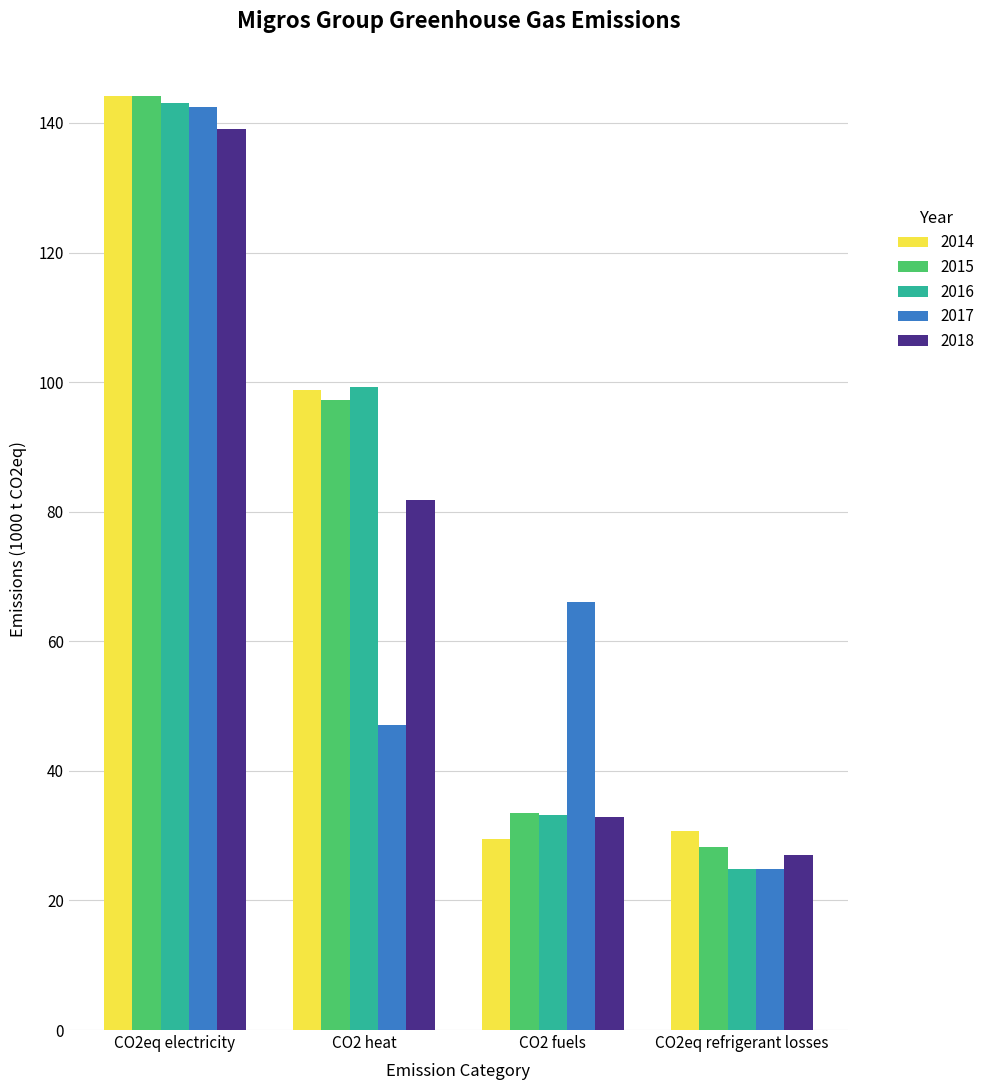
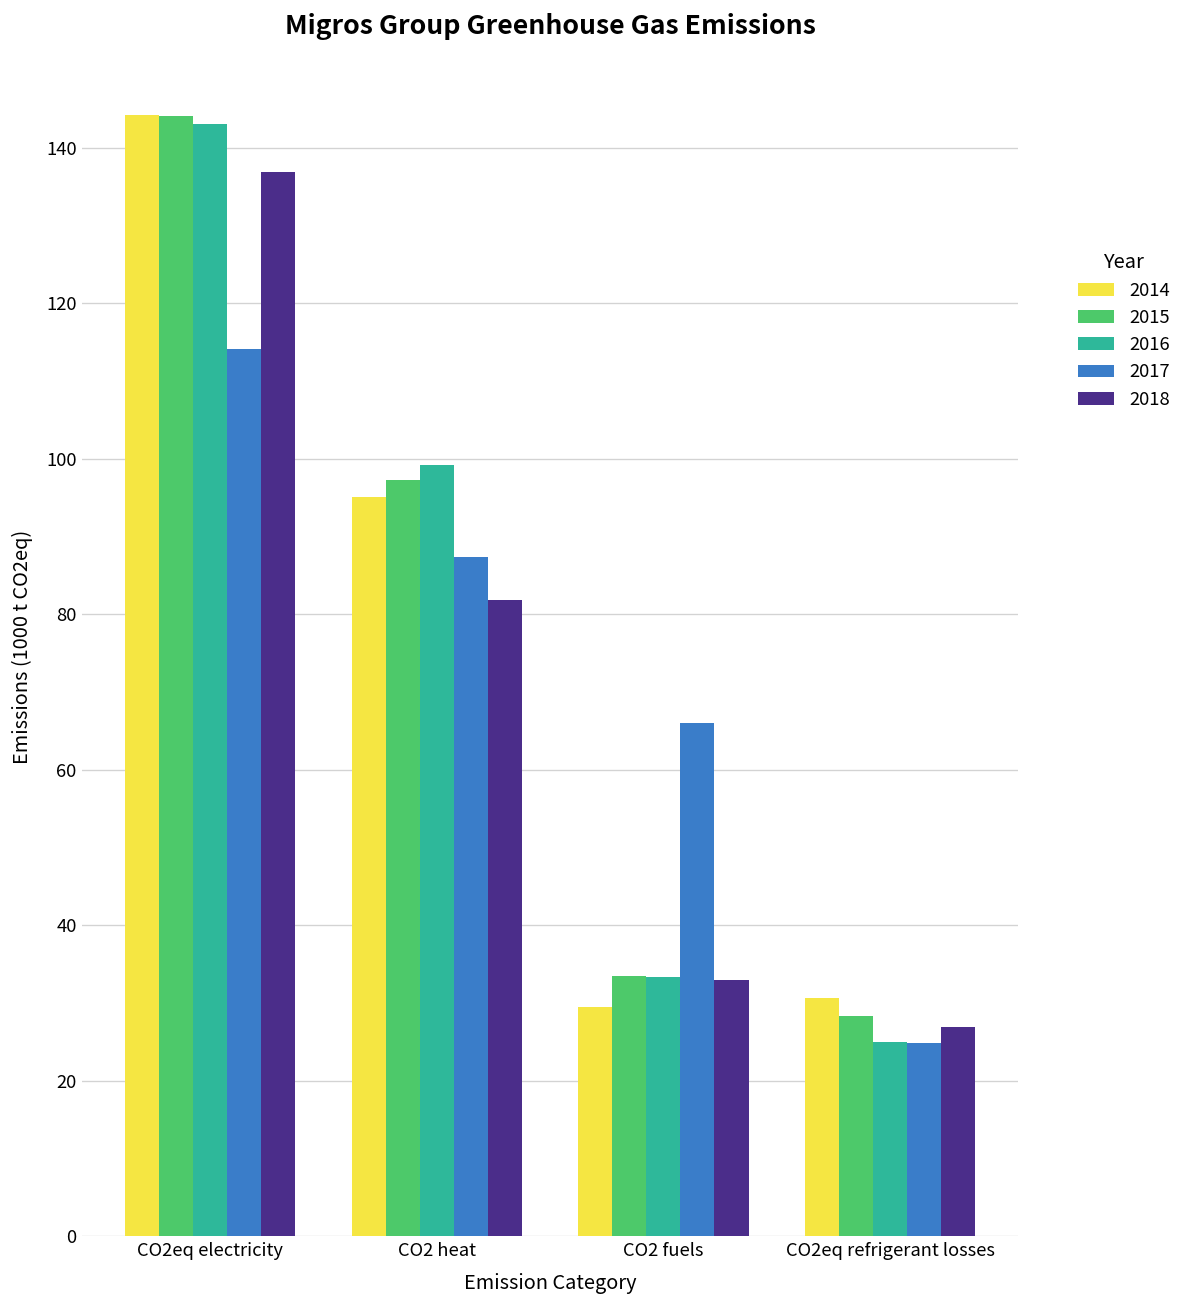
2017, CO2eq electricity: 143 -> 114
2018, CO2eq electricity: 139 -> 137
2014, CO2 heat: 99 -> 95
2017, CO2 heat: 47 -> 87
